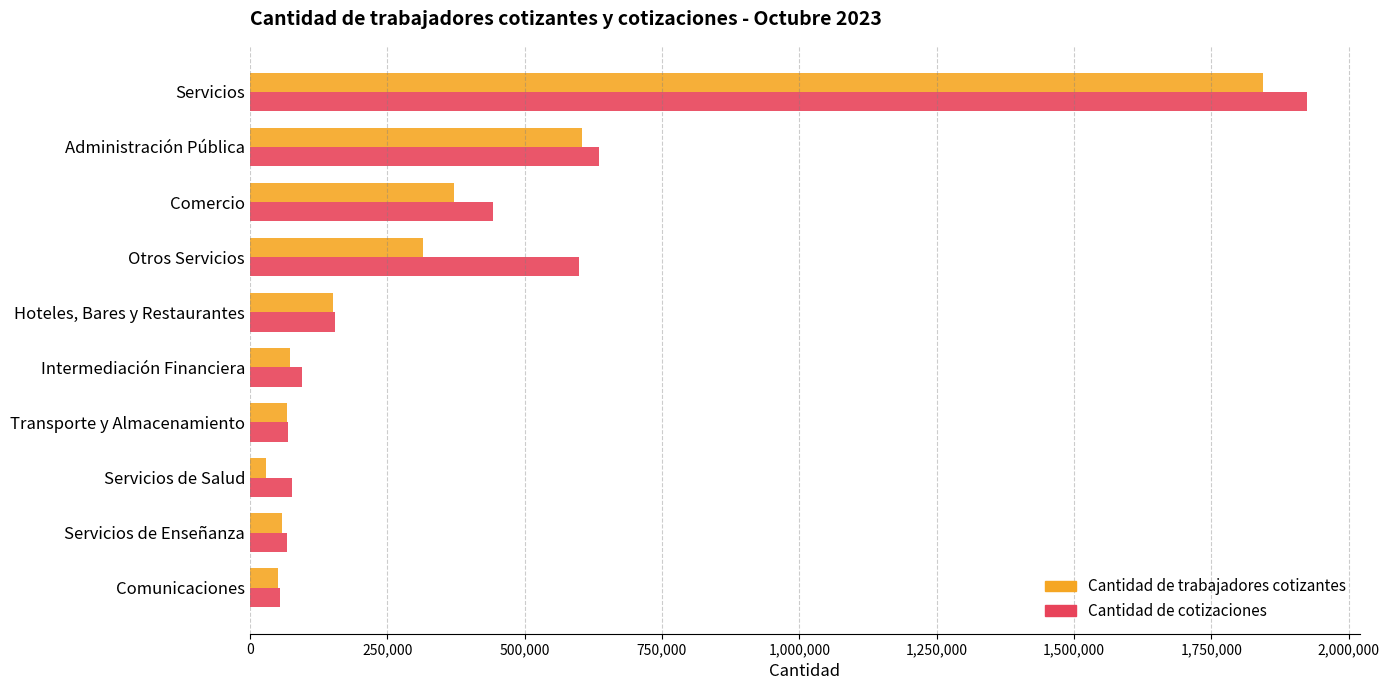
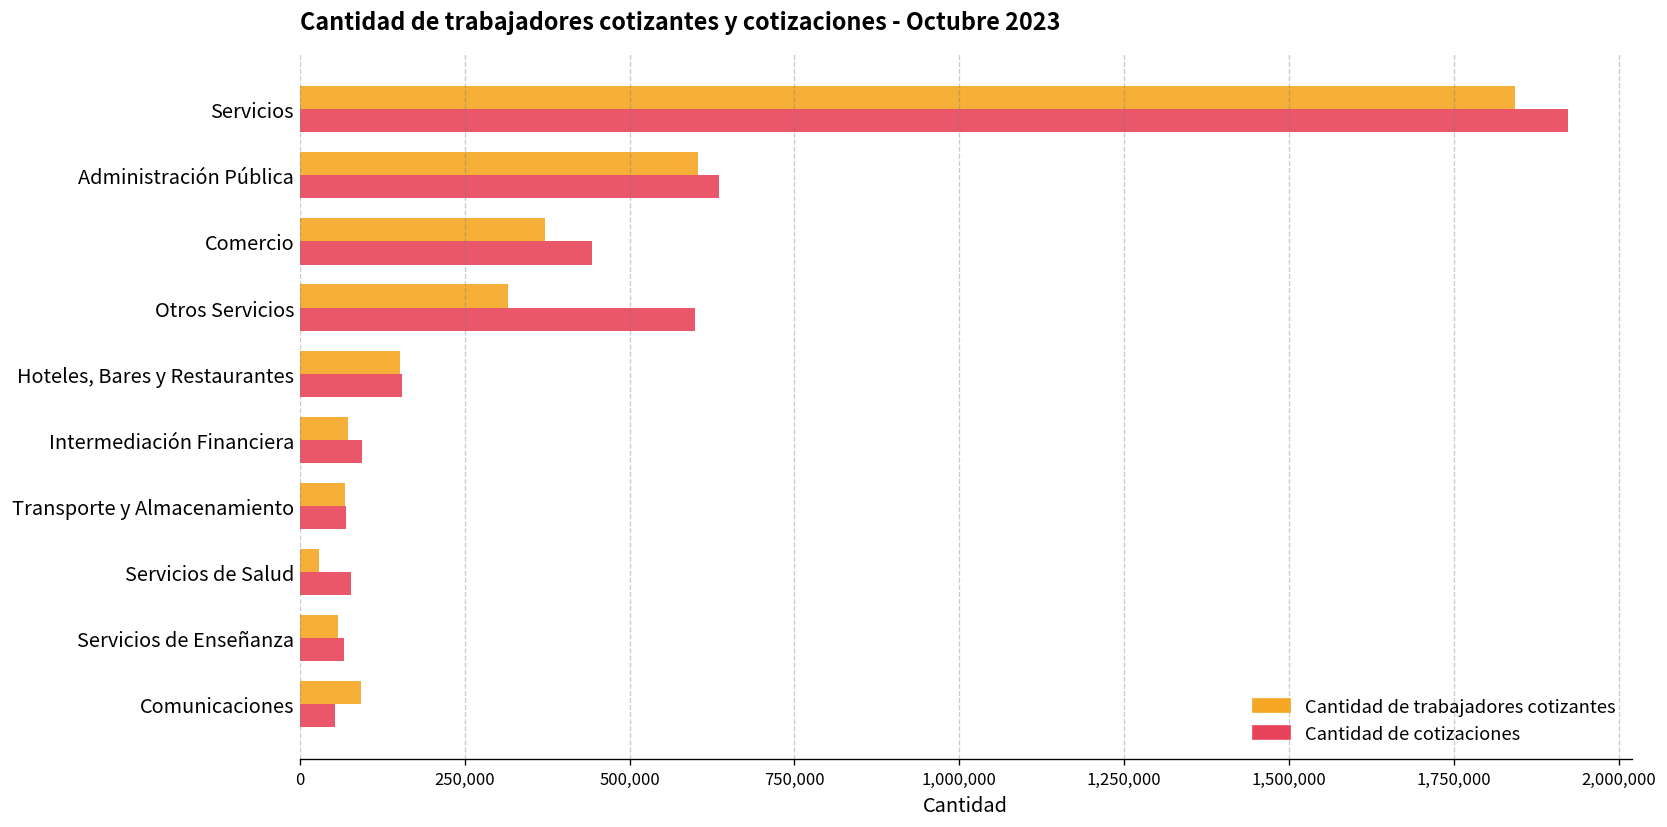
Cantidad de trabajadores cotizantes, Comunicaciones: 50,000 -> 90,000
